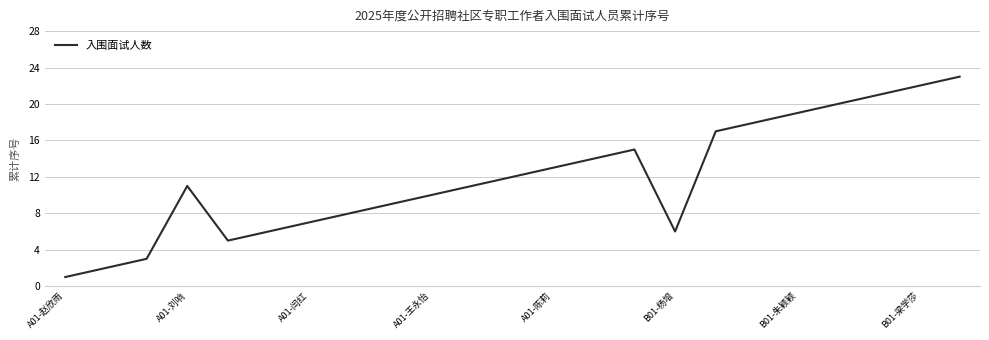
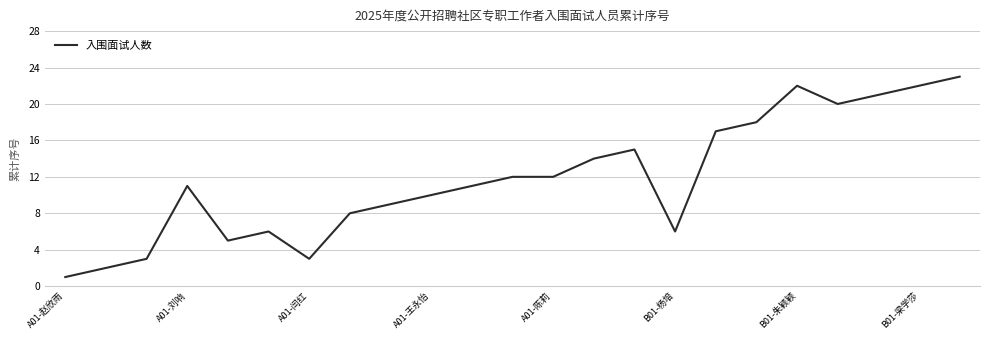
A01-闫红: 7 -> 3
A01-陈莉: 13 -> 12
B01-朱颖颖: 19 -> 22
